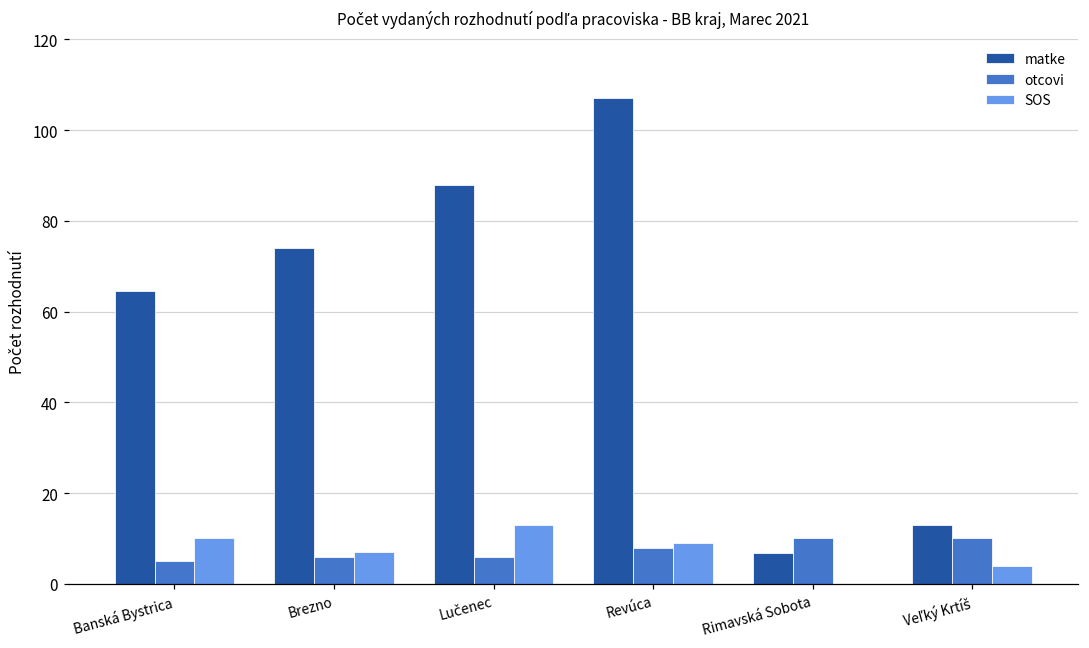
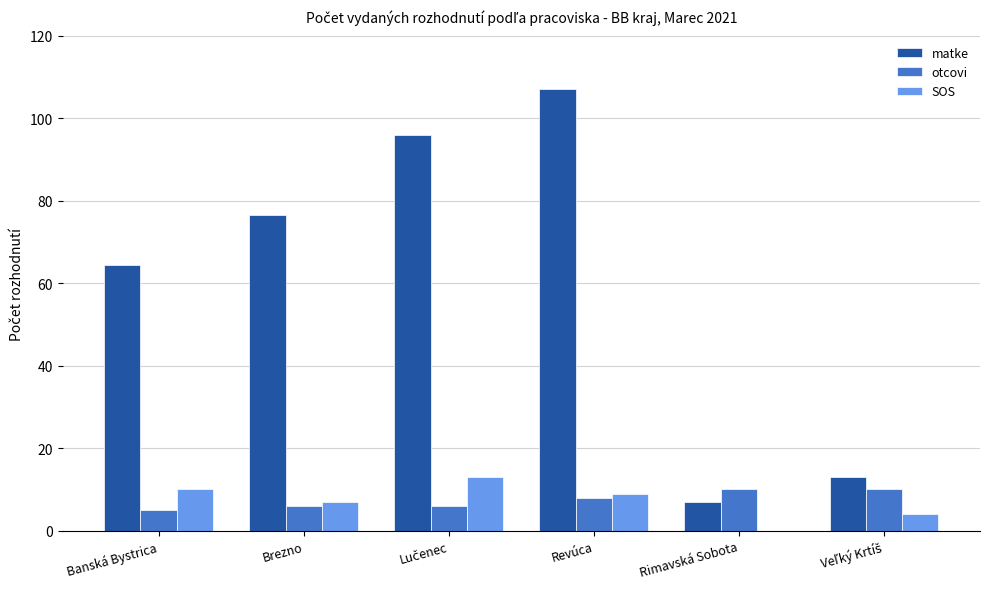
matke, Brezno: 74 -> 77
matke, Lučenec: 88 -> 96
